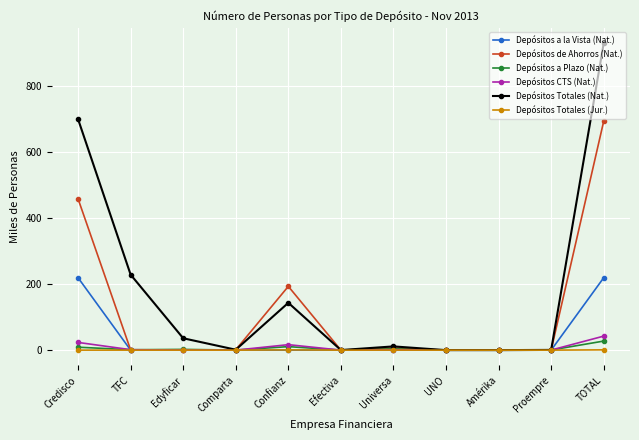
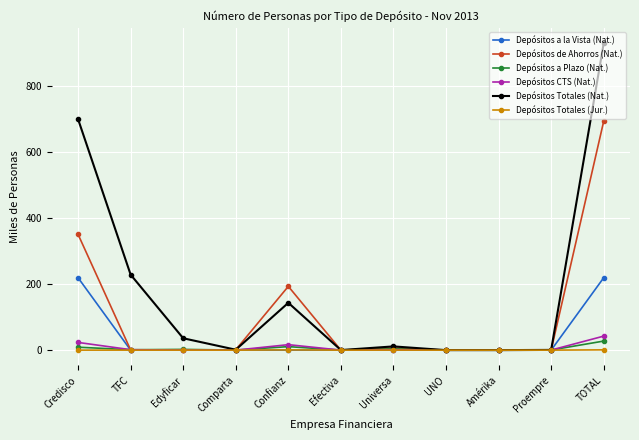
Depósitos de Ahorros (Nat.), Credisco: 460 -> 350
